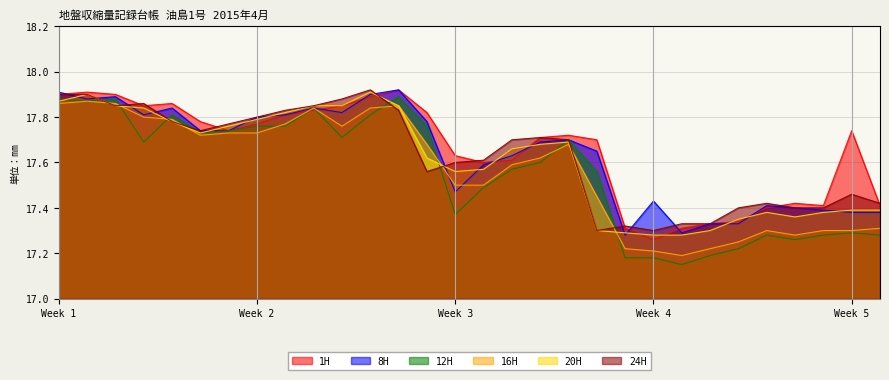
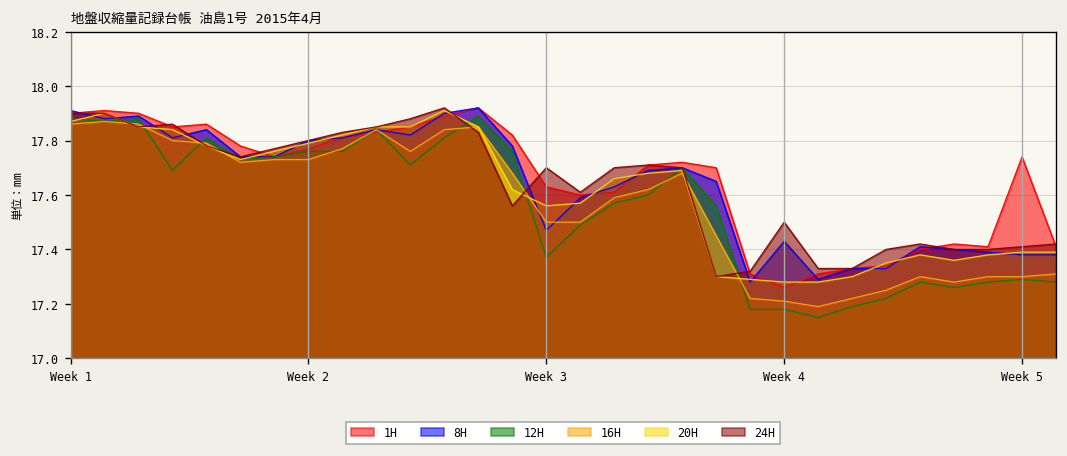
24H, Week 3: 17.6 -> 17.7
24H, Week 4: 17.3 -> 17.5
24H, Week 5: 17.46 -> 17.41
